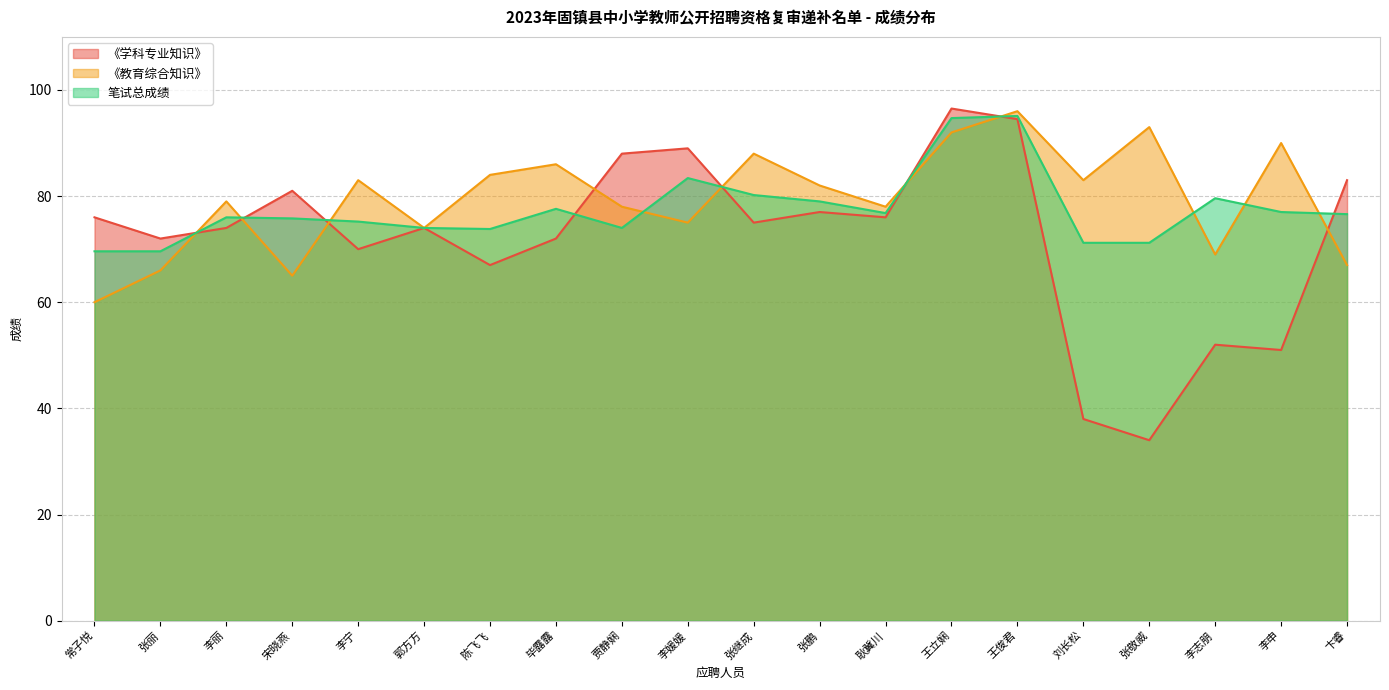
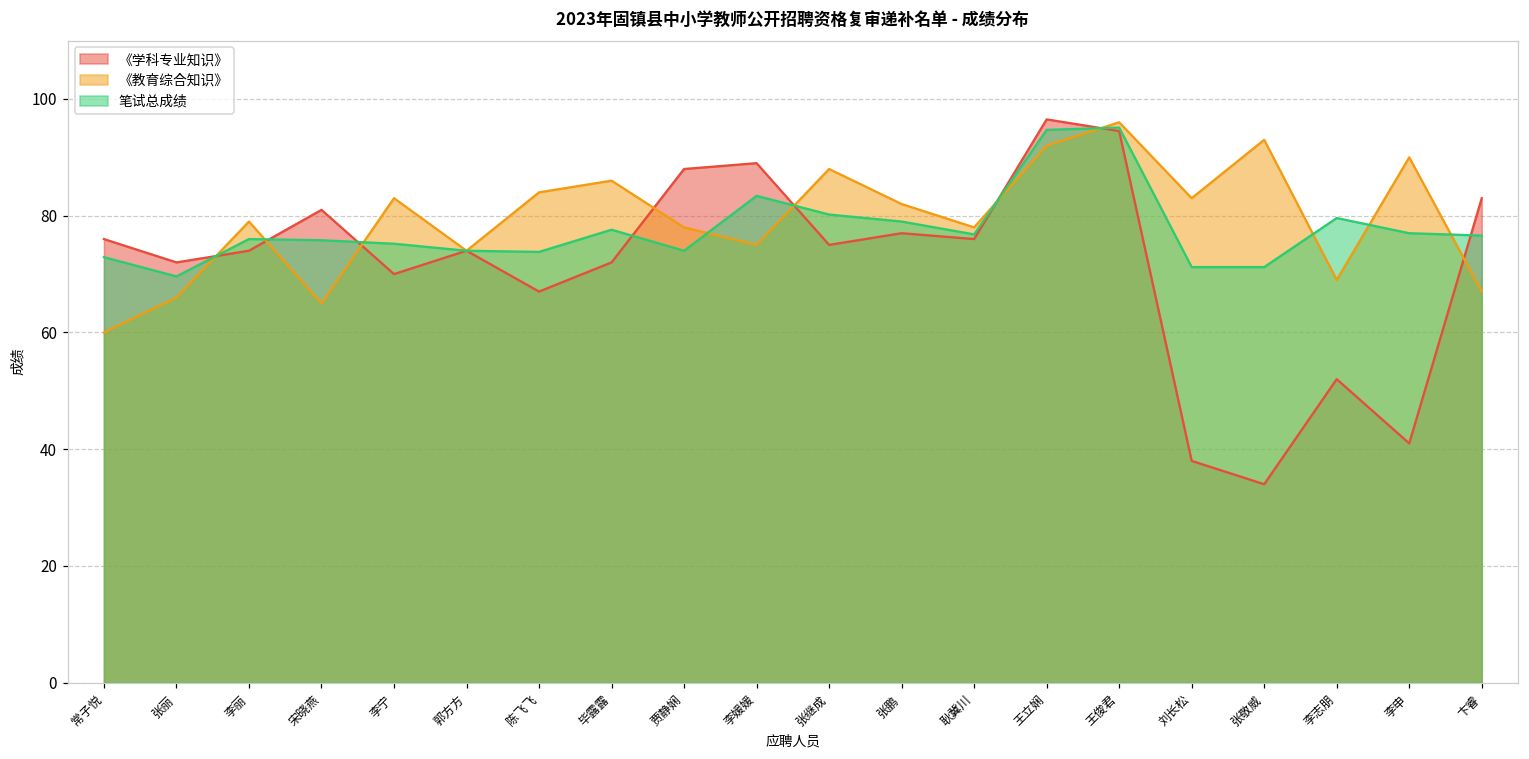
笔试总成绩, 常子悦: 70 -> 73
《学科专业知识》, 李申: 51 -> 41
